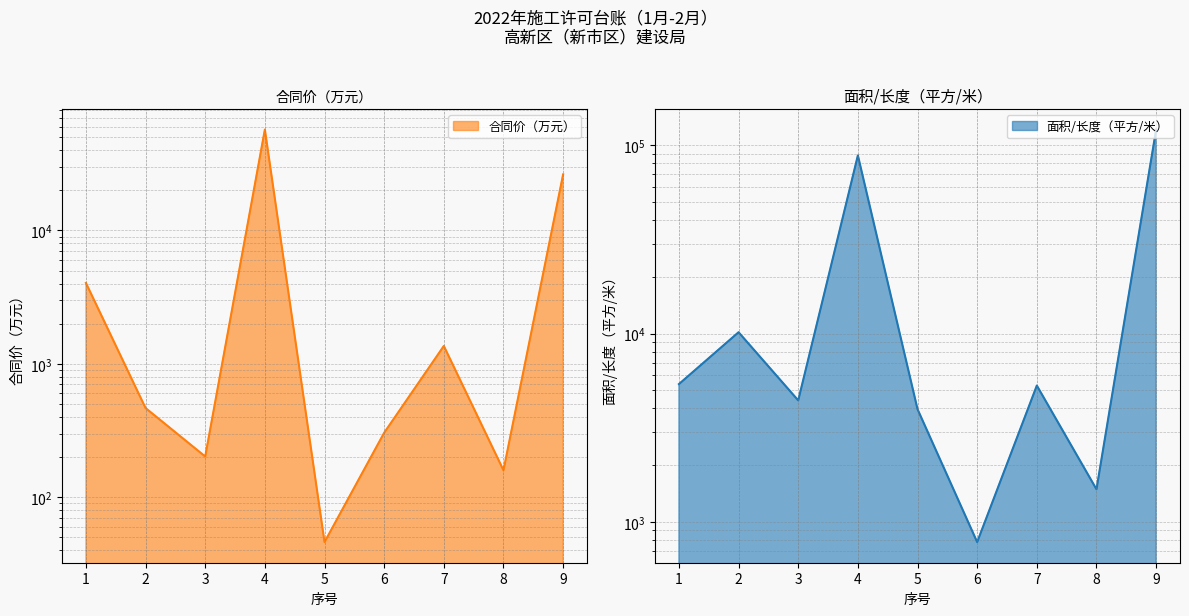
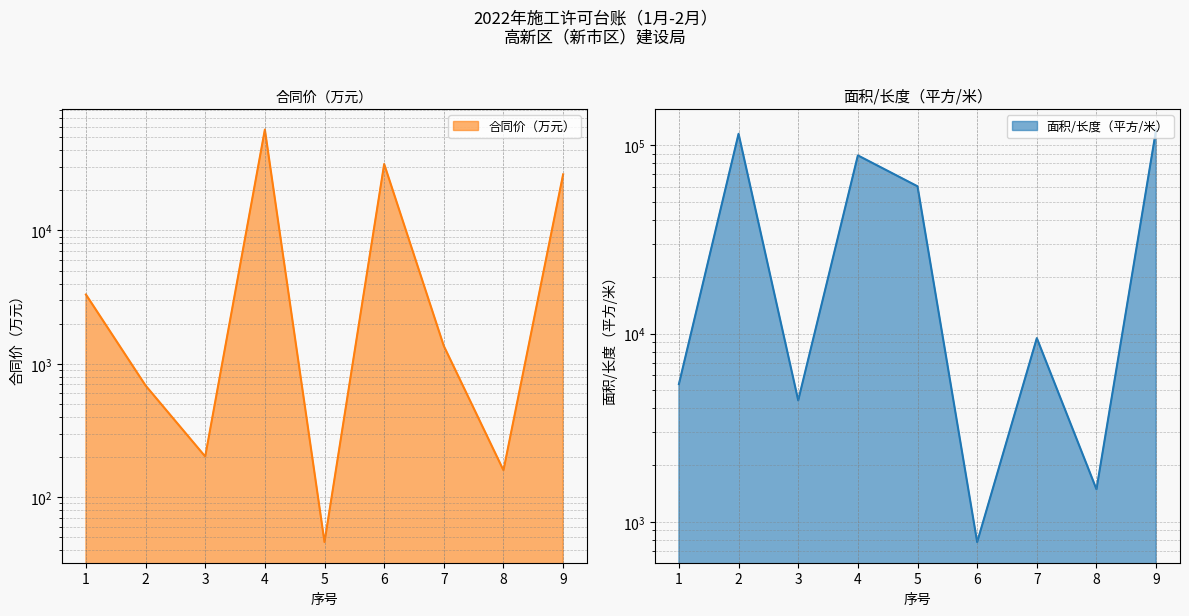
合同价（万元）, 1: 4000 -> 3300
合同价（万元）, 2: 470 -> 700
合同价（万元）, 6: 300 -> 32000
面积/长度（平方/米）, 2: 10000 -> 120000
面积/长度（平方/米）, 5: 4000 -> 61000
面积/长度（平方/米）, 7: 5300 -> 9000
